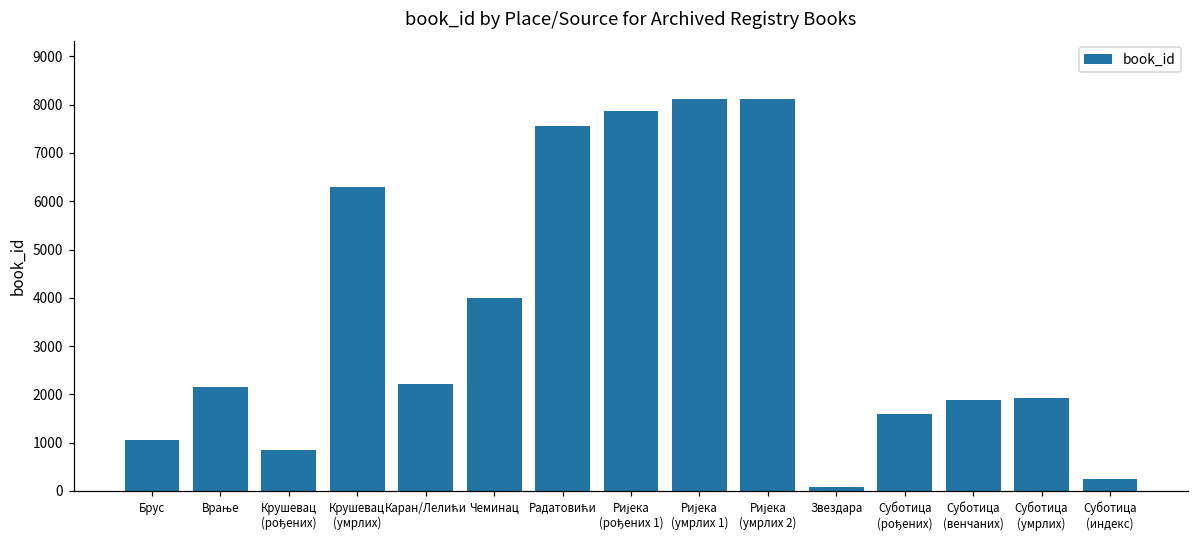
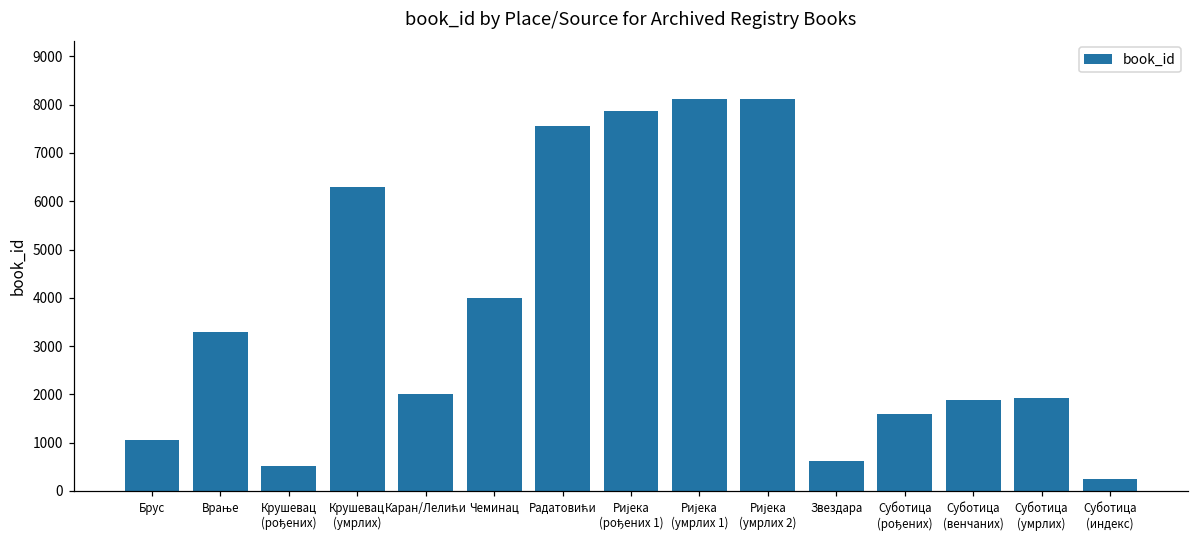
Врање: 2100 -> 3300
Крушевац (рођених): 900 -> 500
Каран/Лелићи: 2200 -> 2000
Звездара: 100 -> 600
